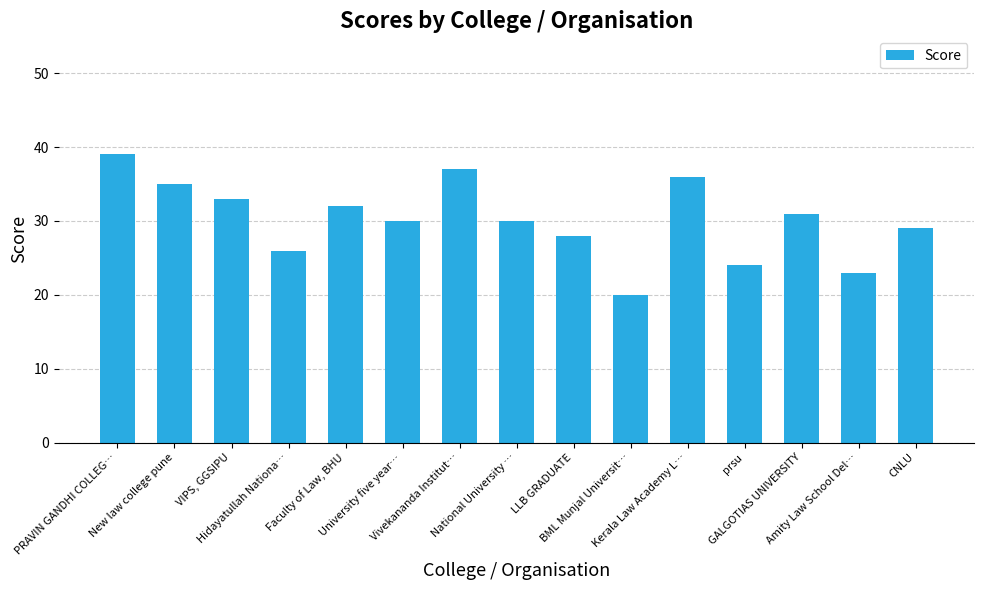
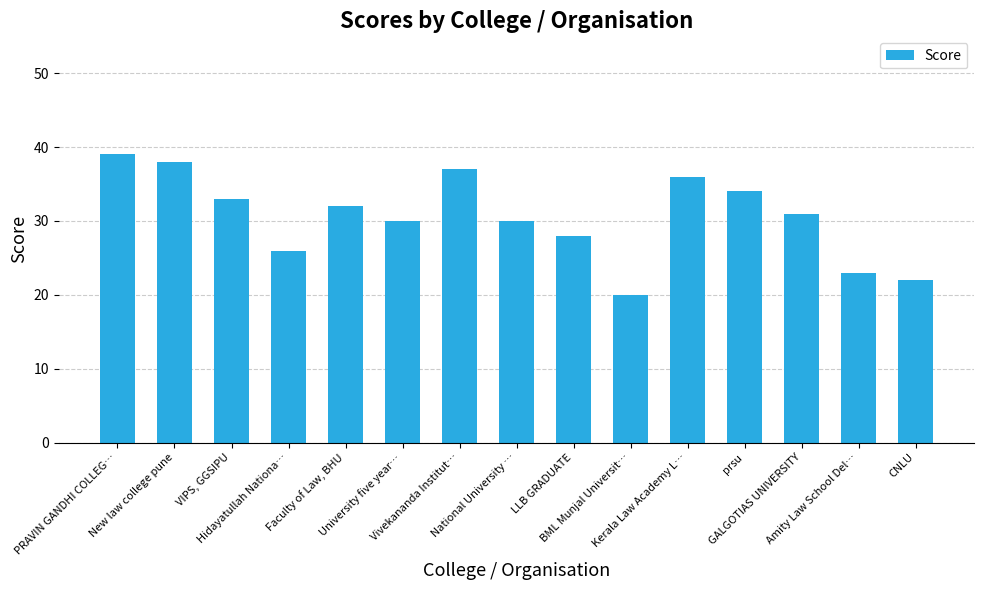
New law college pune: 35 -> 38
prsu: 24 -> 34
CNLU: 29 -> 22
